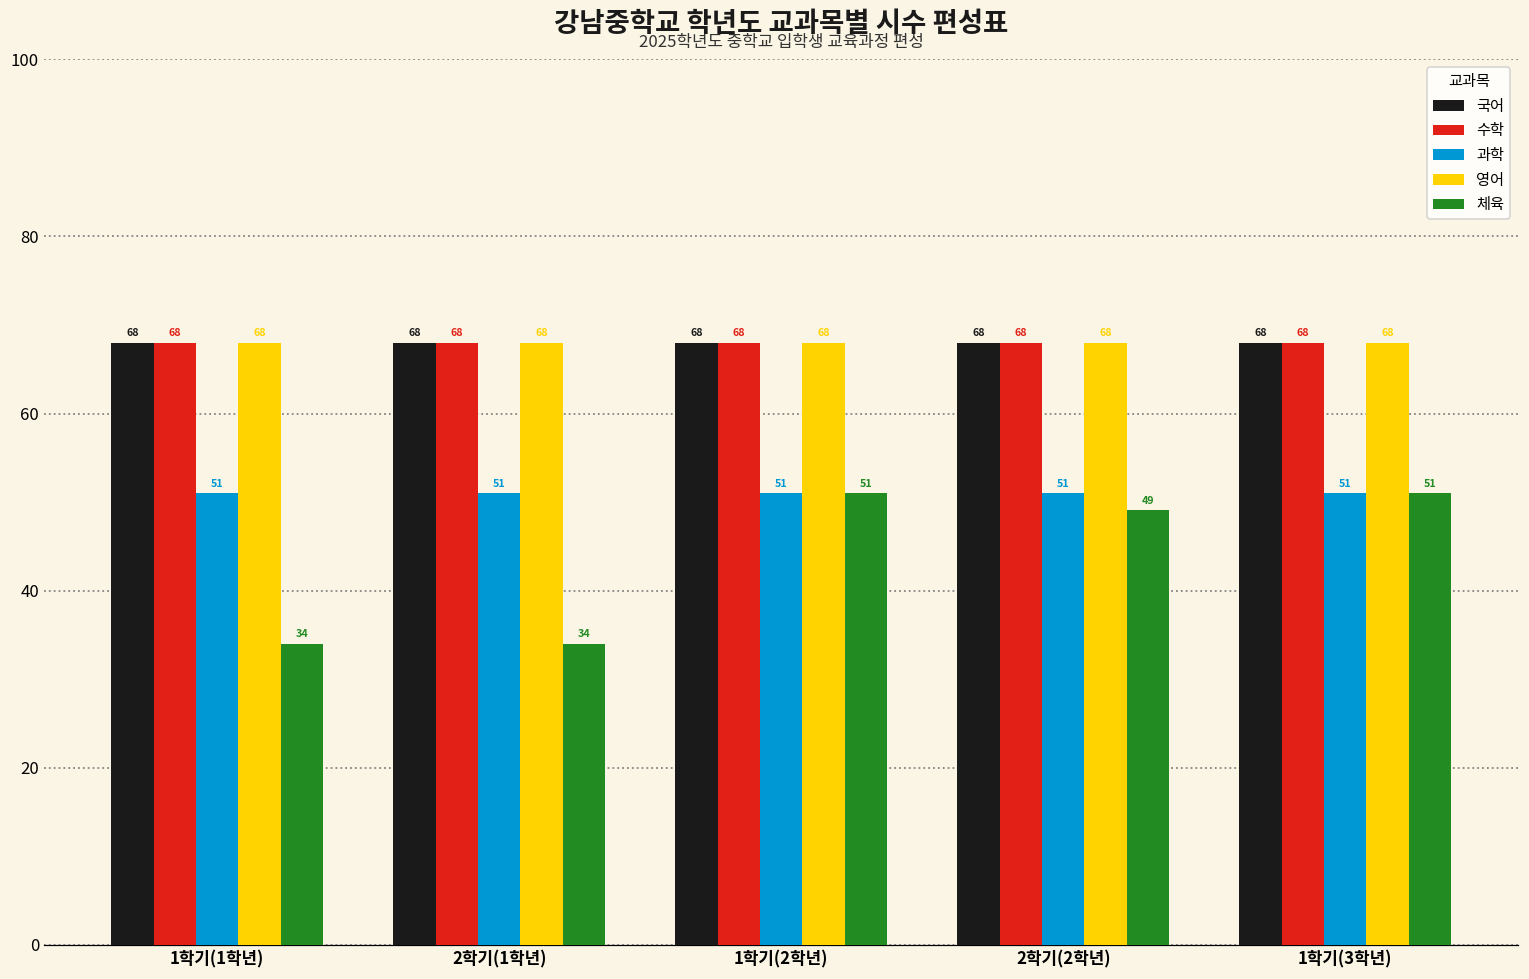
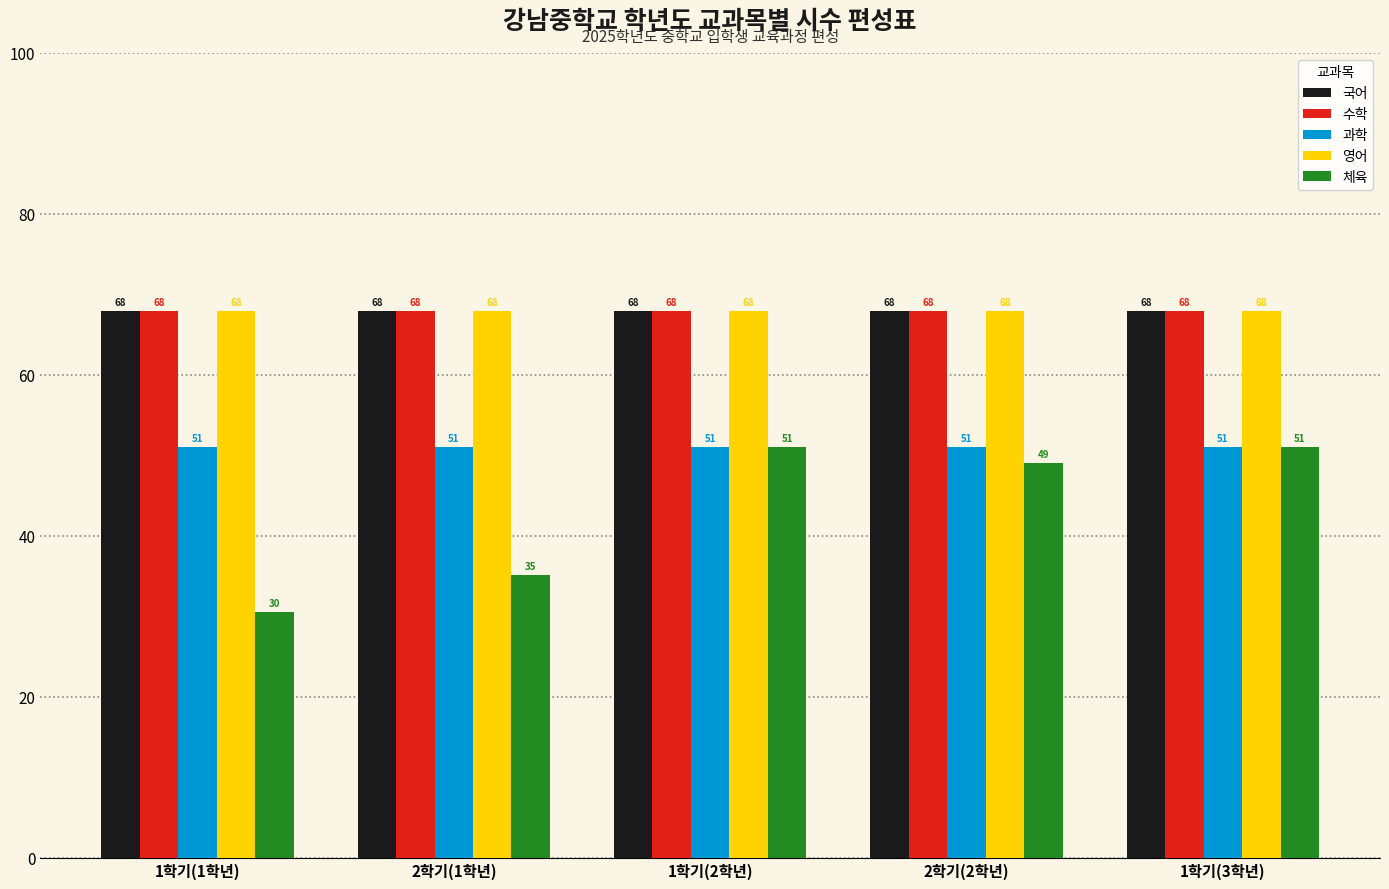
체육, 1학기(1학년): 34 -> 30
체육, 2학기(1학년): 34 -> 35
